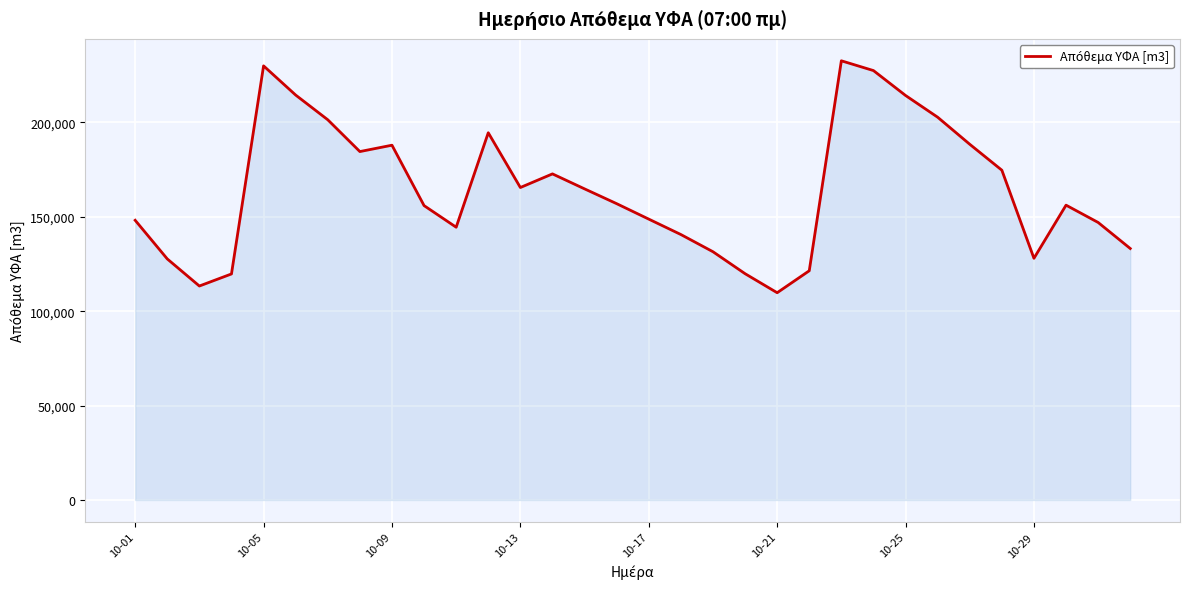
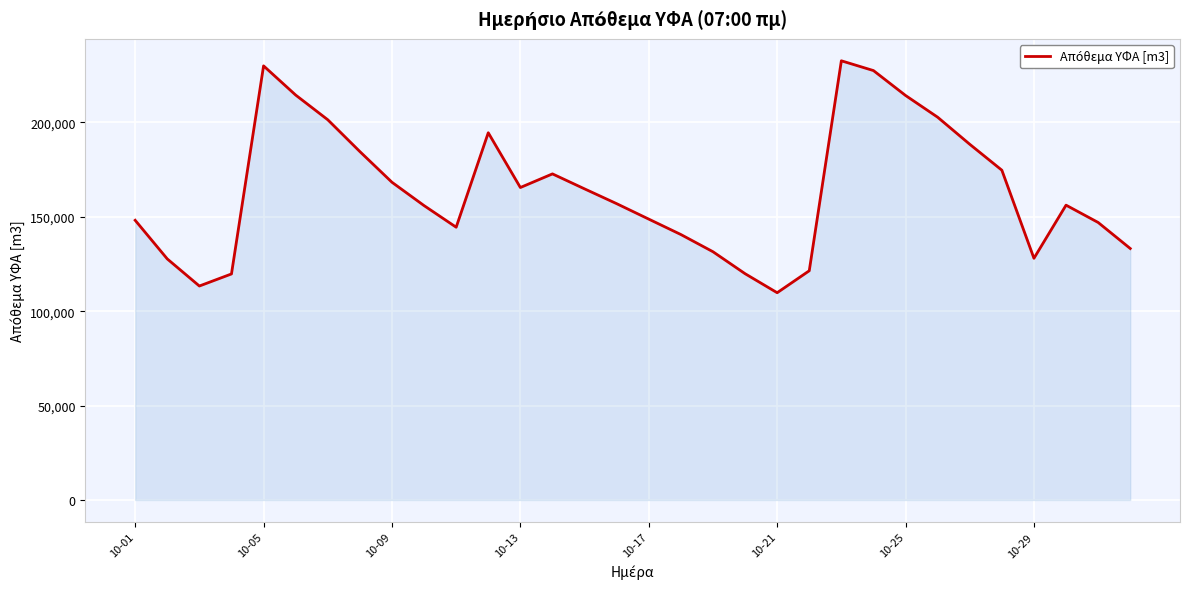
10-09: 188,000 -> 168,000
